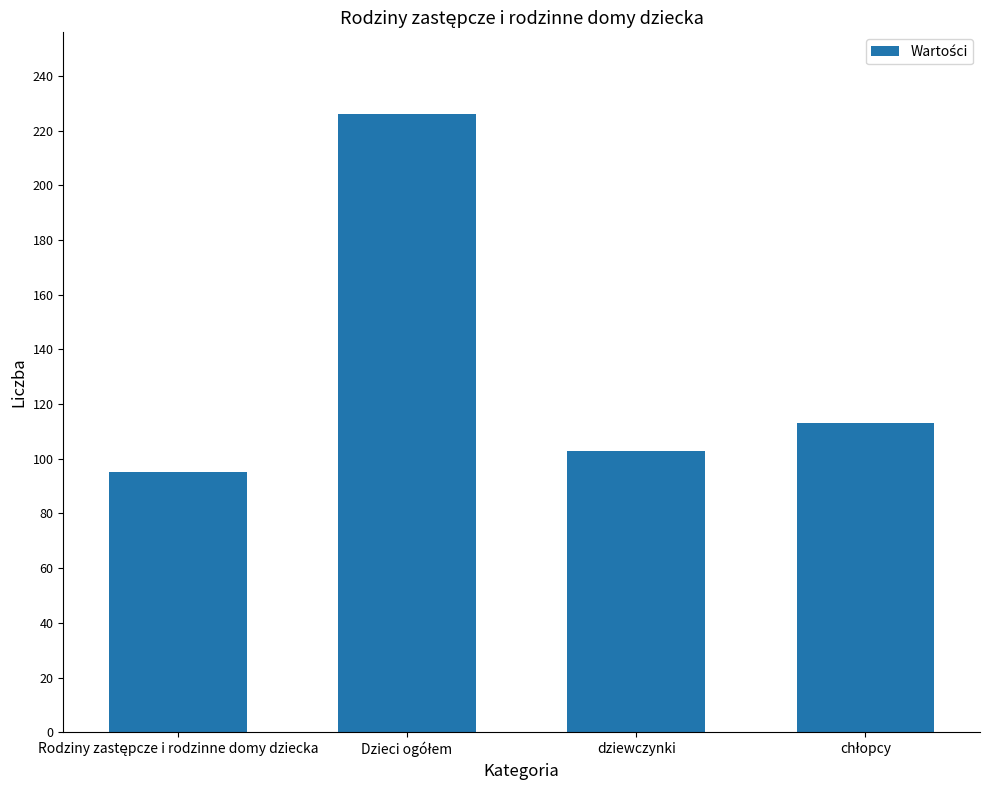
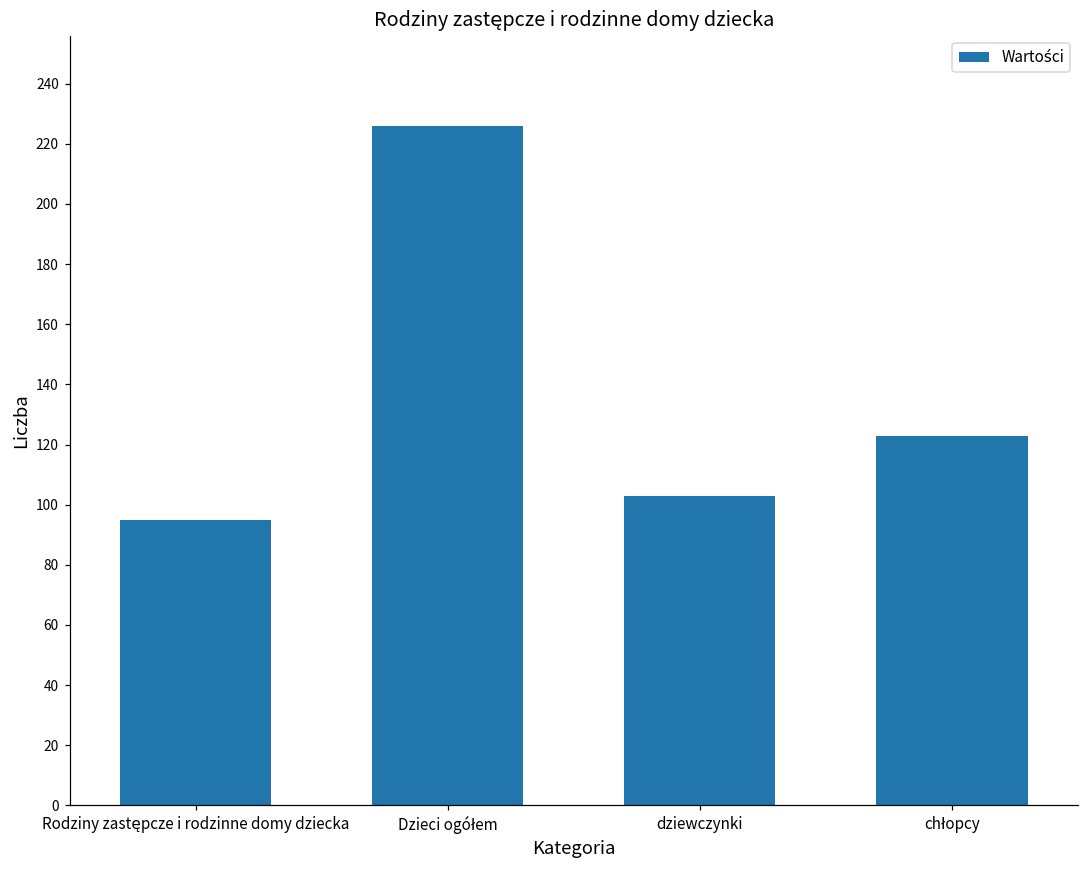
chłopcy: 113 -> 123
